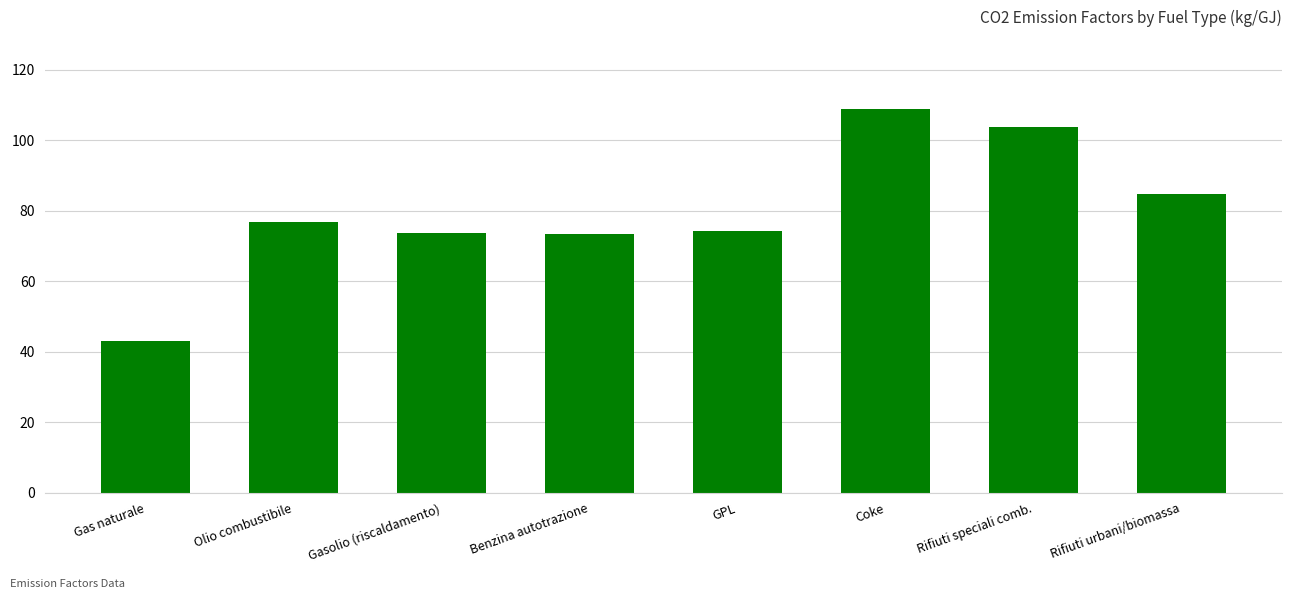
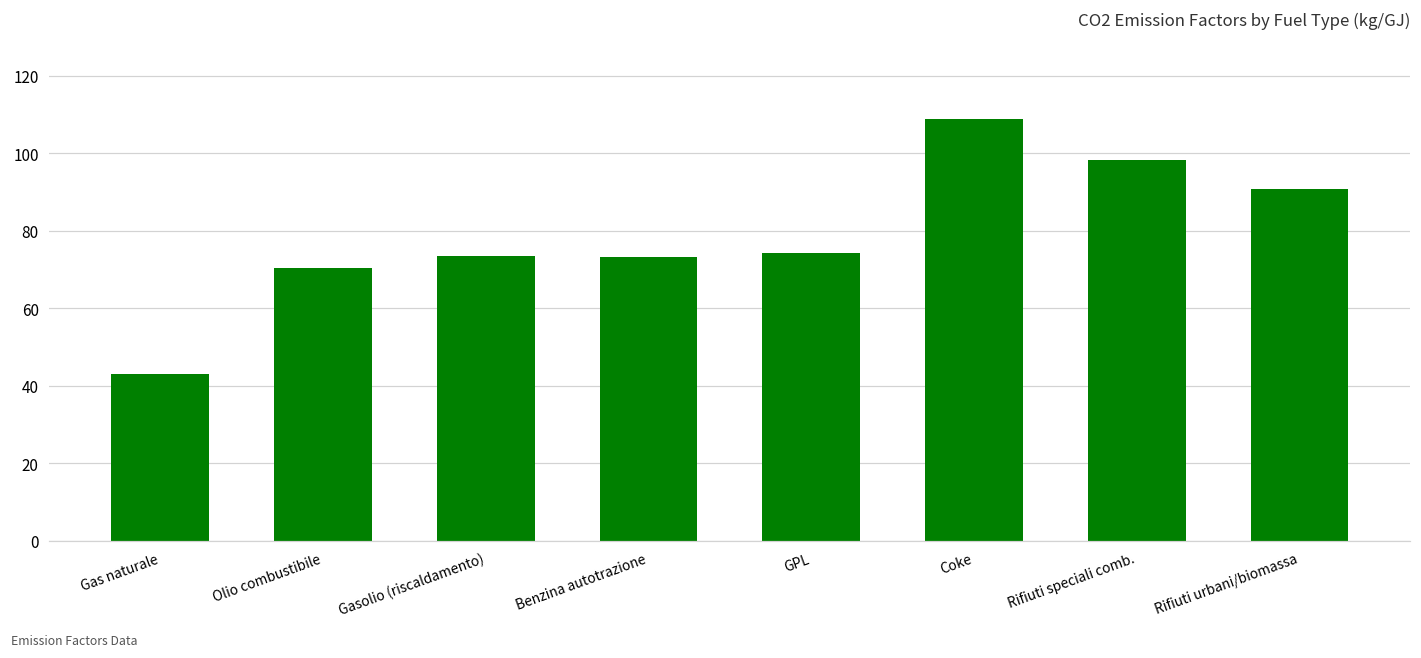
Olio combustibile: 77 -> 70
Rifiuti speciali comb.: 104 -> 98
Rifiuti urbani/biomassa: 85 -> 91
